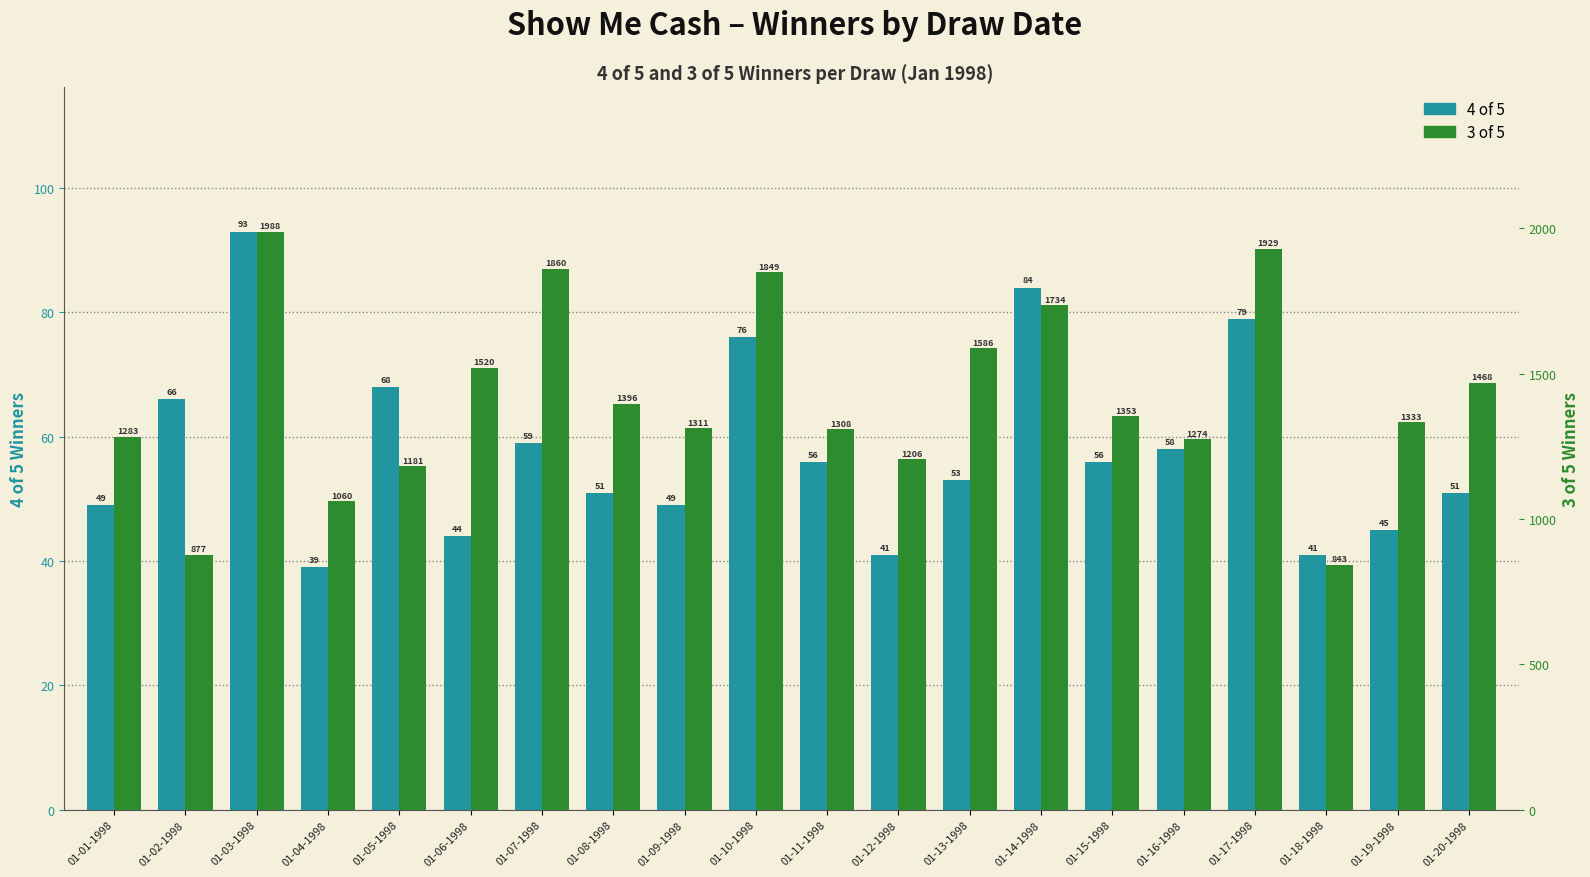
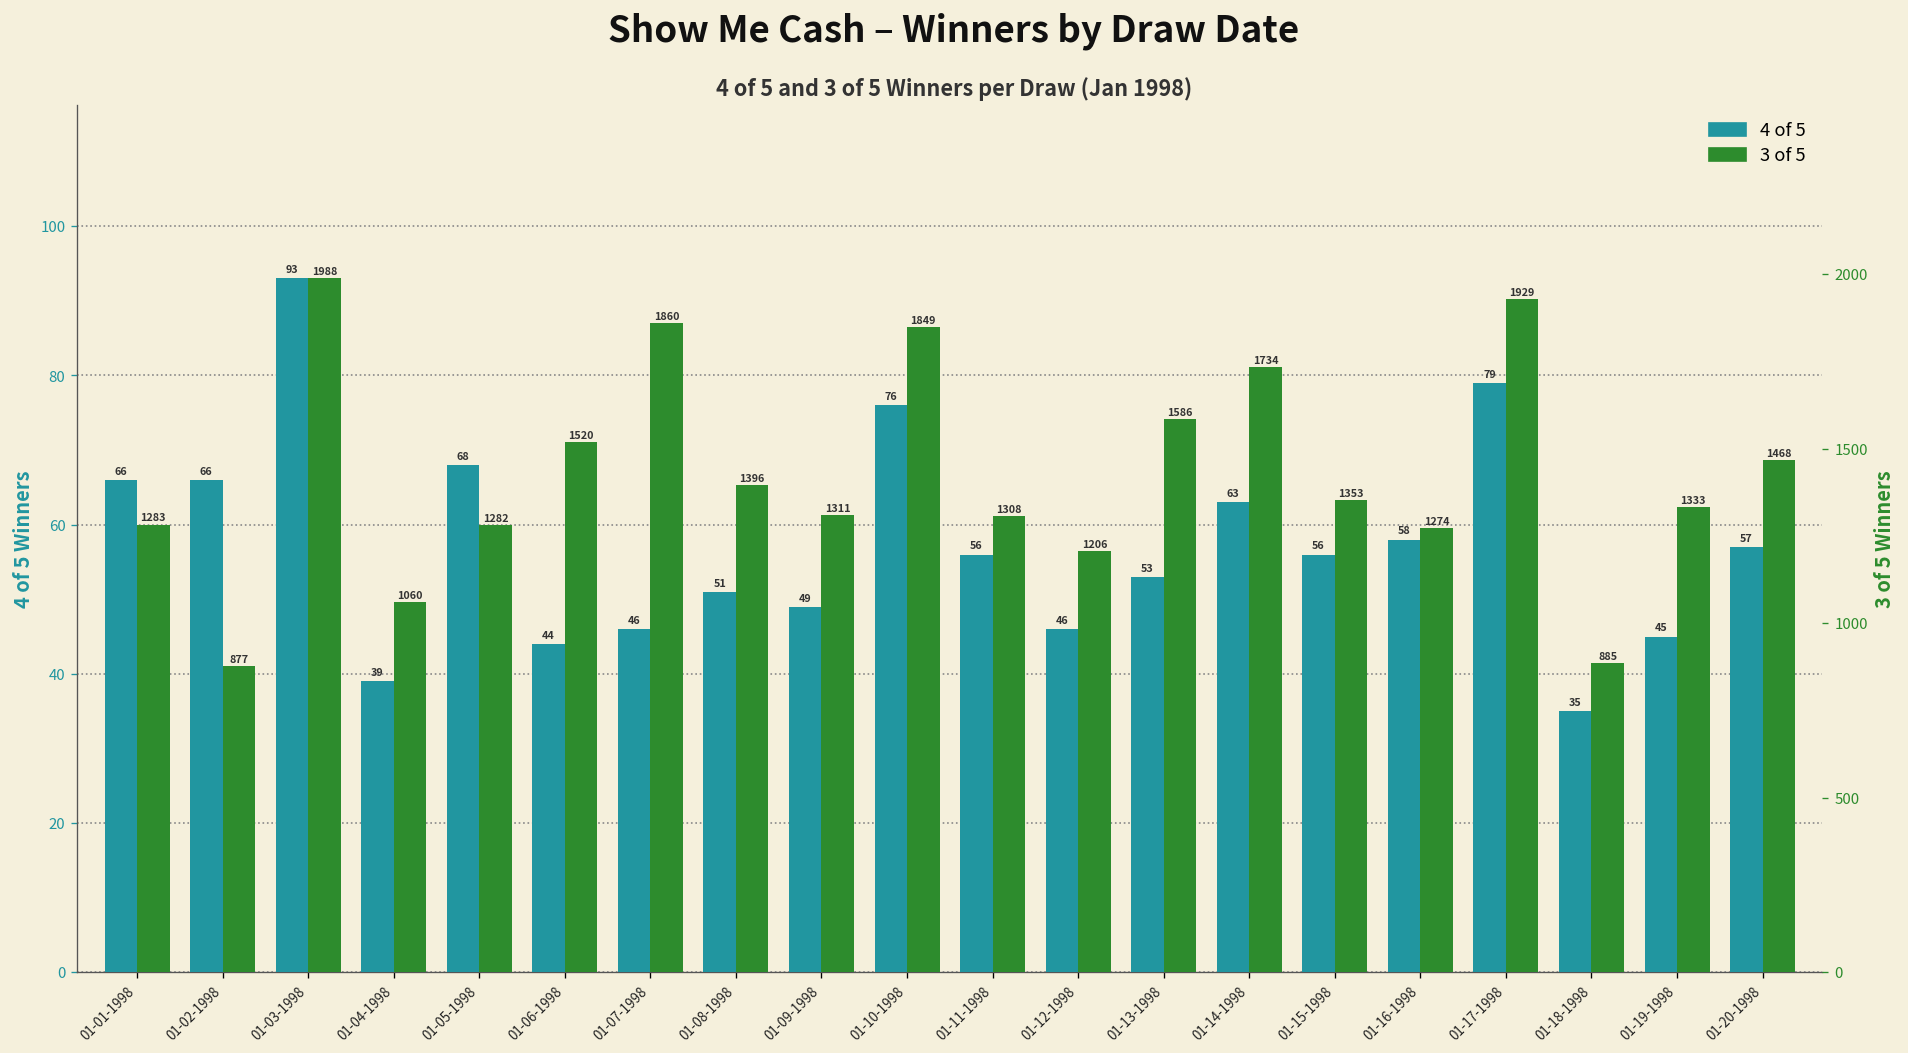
4 of 5, 01-01-1998: 49 -> 66
4 of 5, 01-07-1998: 59 -> 46
4 of 5, 01-12-1998: 41 -> 46
4 of 5, 01-14-1998: 84 -> 63
4 of 5, 01-18-1998: 41 -> 35
4 of 5, 01-20-1998: 51 -> 57
3 of 5, 01-05-1998: 1181 -> 1282
3 of 5, 01-18-1998: 843 -> 885
